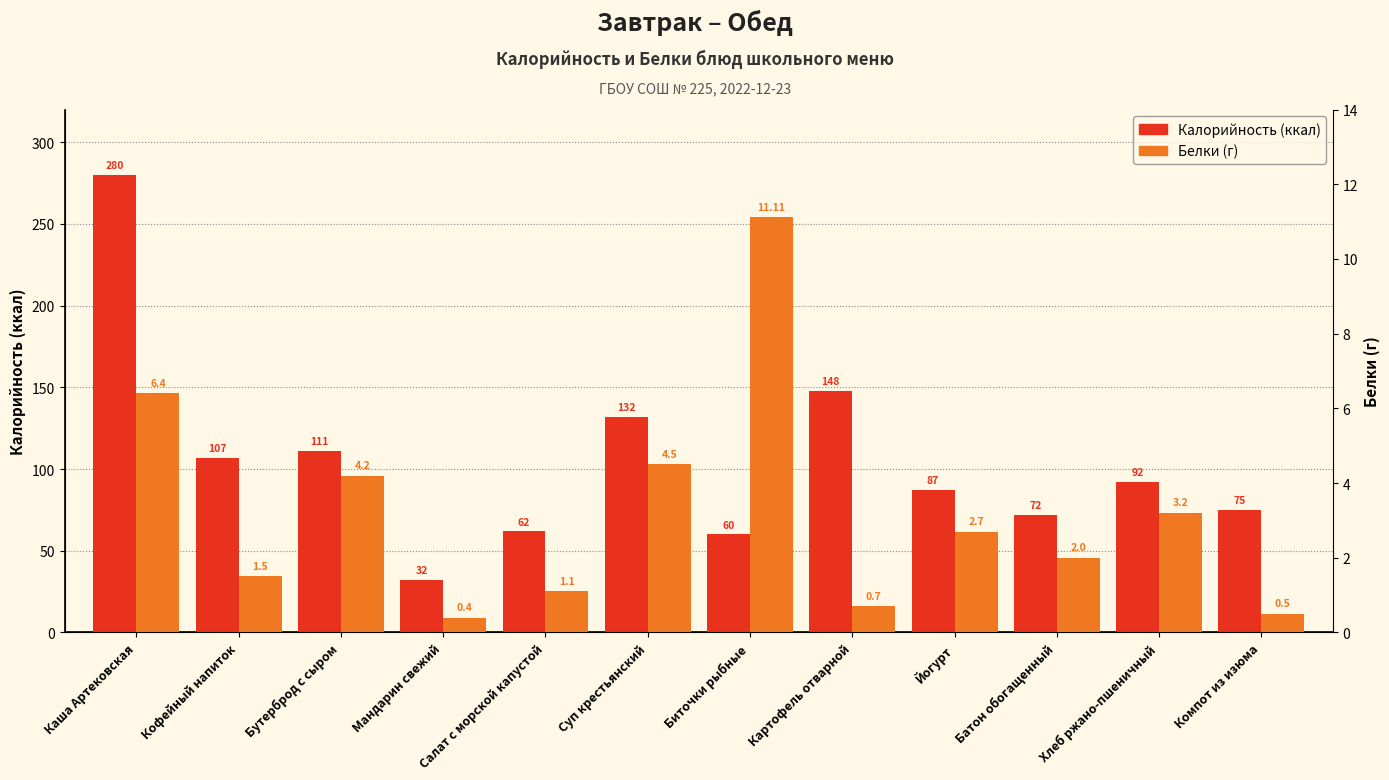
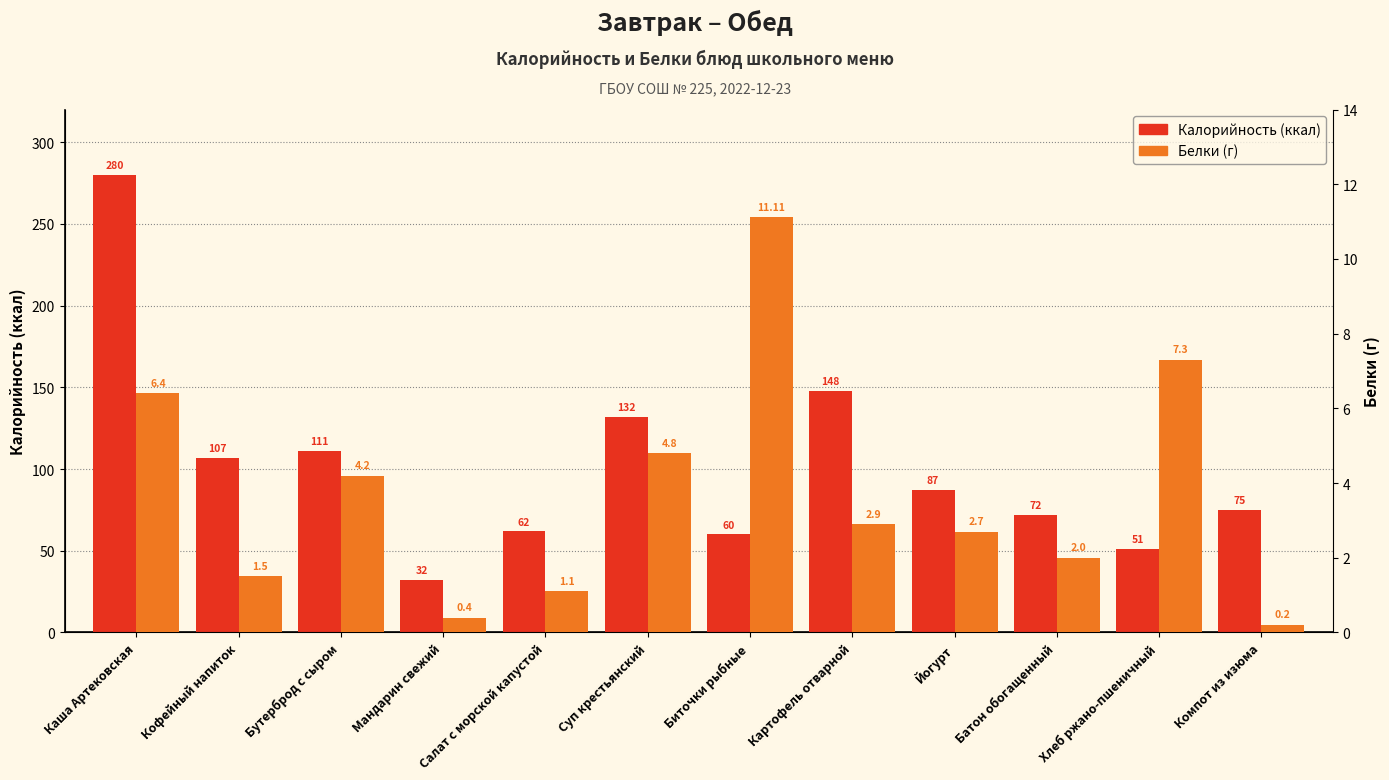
Калорийность (ккал), Хлеб ржано-пшеничный: 92 -> 51
Белки (г), Суп крестьянский: 4.5 -> 4.8
Белки (г), Картофель отварной: 0.7 -> 2.9
Белки (г), Хлеб ржано-пшеничный: 3.2 -> 7.3
Белки (г), Компот из изюма: 0.5 -> 0.2
